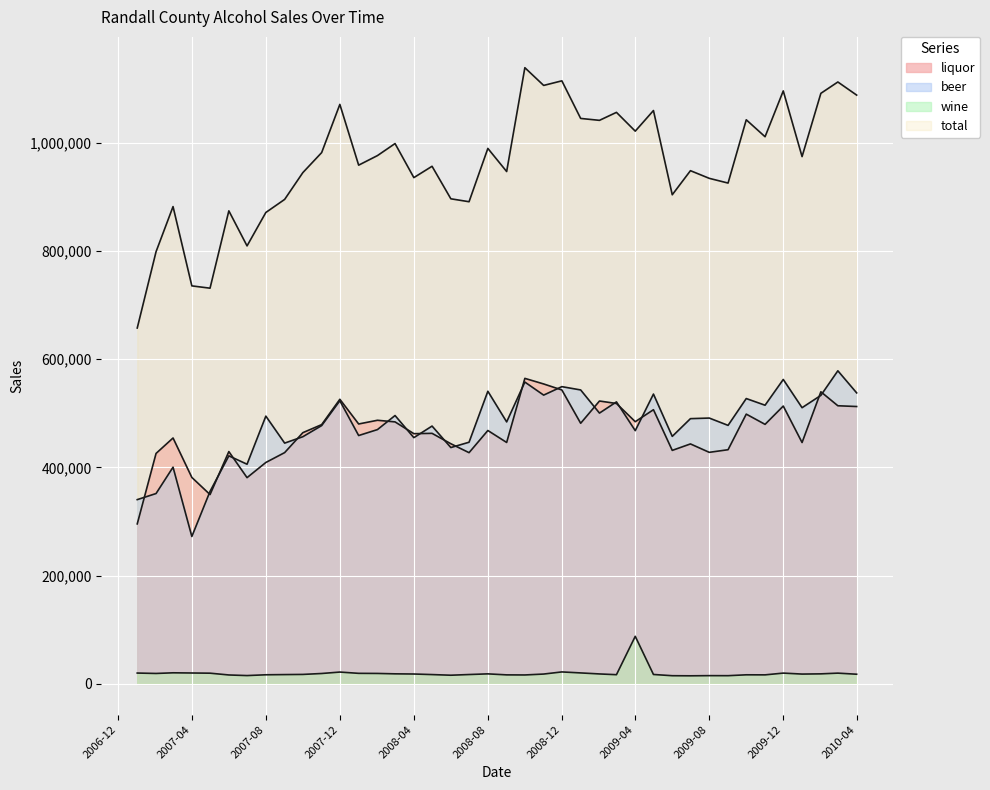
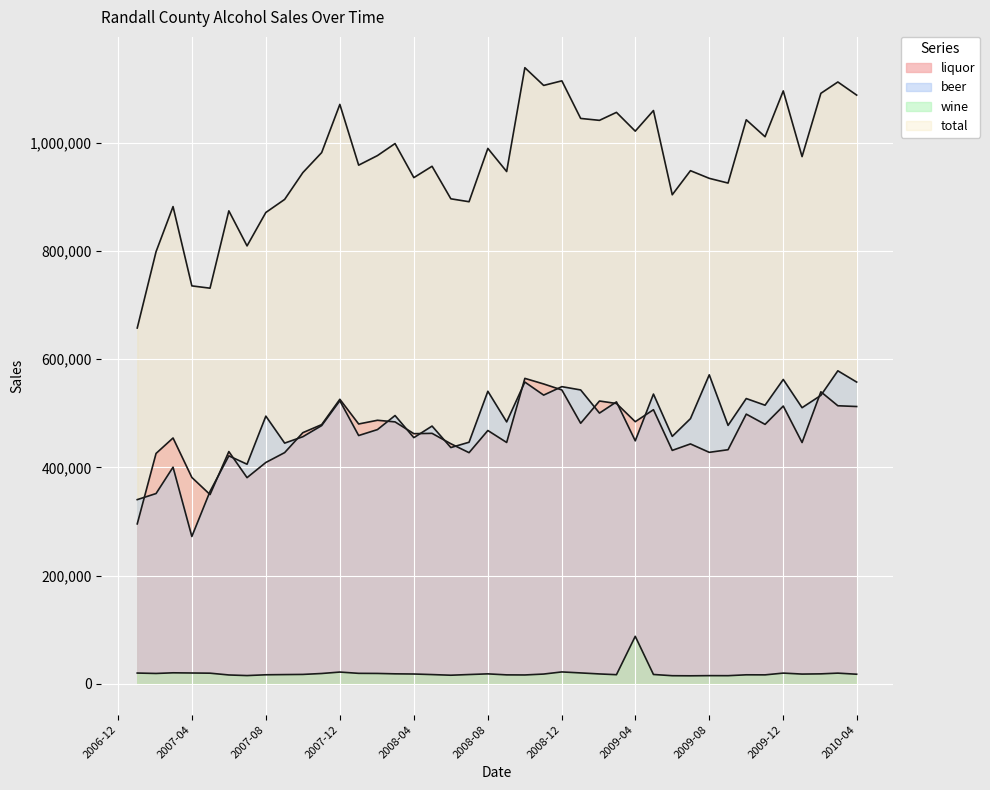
beer, 2009-04: 470,000 -> 450,000
beer, 2009-08: 490,000 -> 570,000
beer, 2010-04: 540,000 -> 560,000
